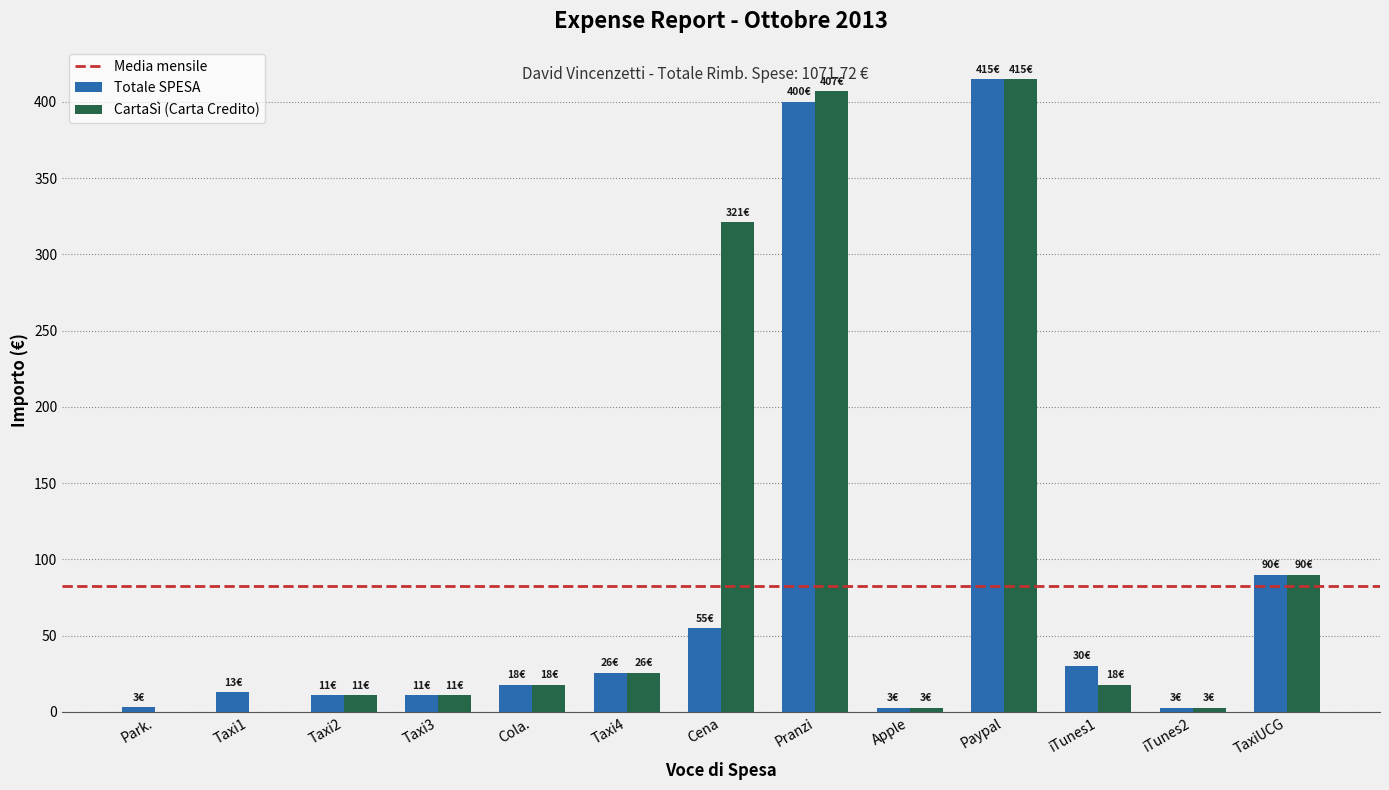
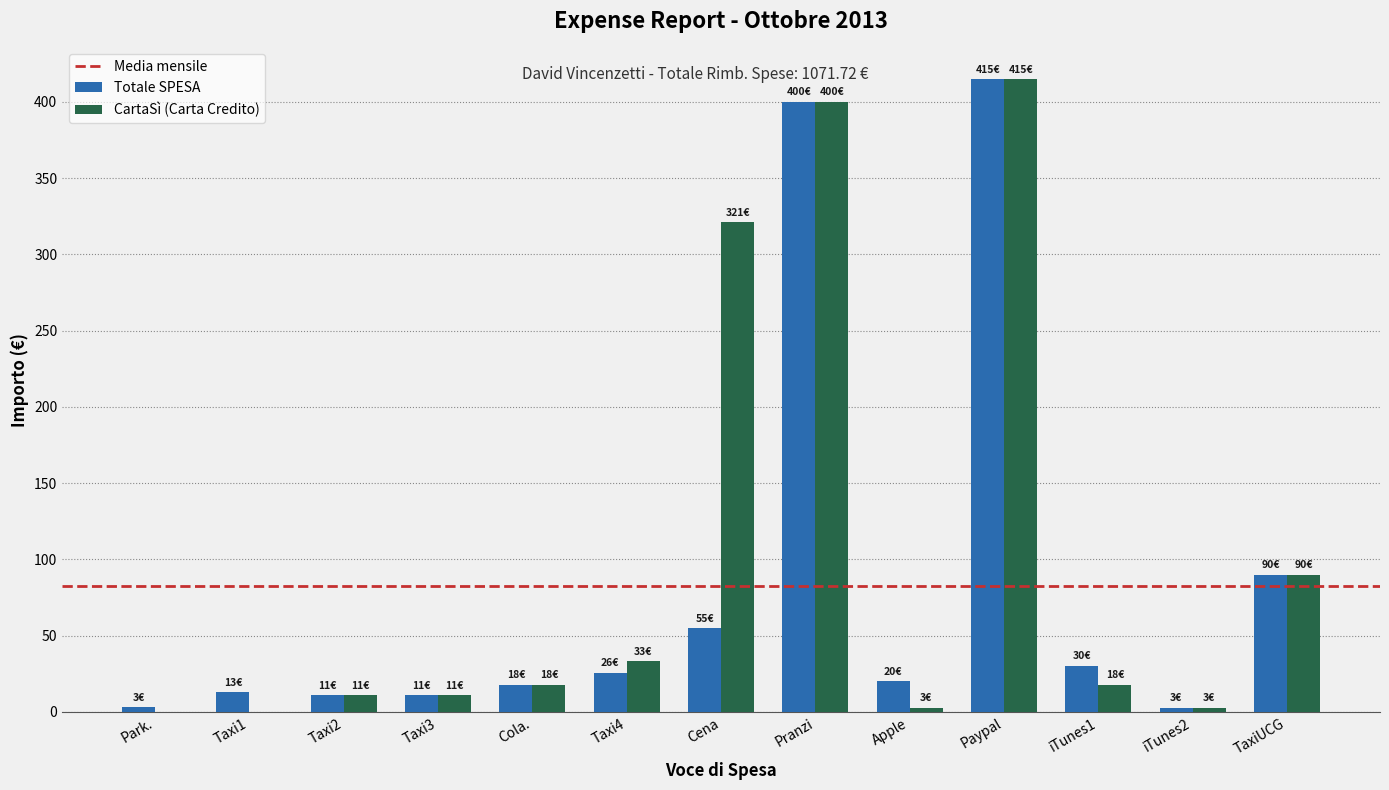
CartaSì (Carta Credito), Taxi4: 26€ -> 33€
CartaSì (Carta Credito), Pranzi: 407€ -> 400€
Totale SPESA, Apple: 3€ -> 20€
